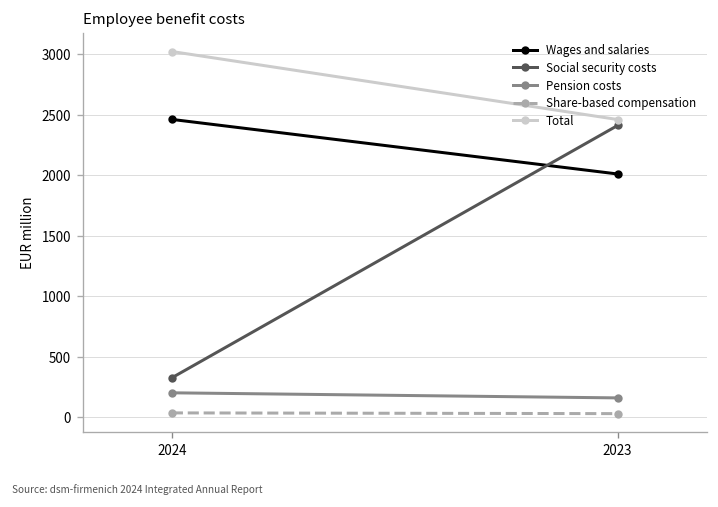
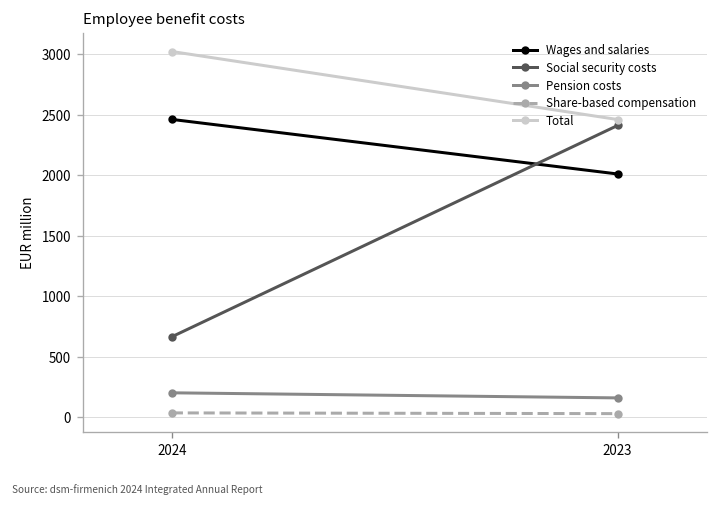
Social security costs, 2024: 330 -> 660
